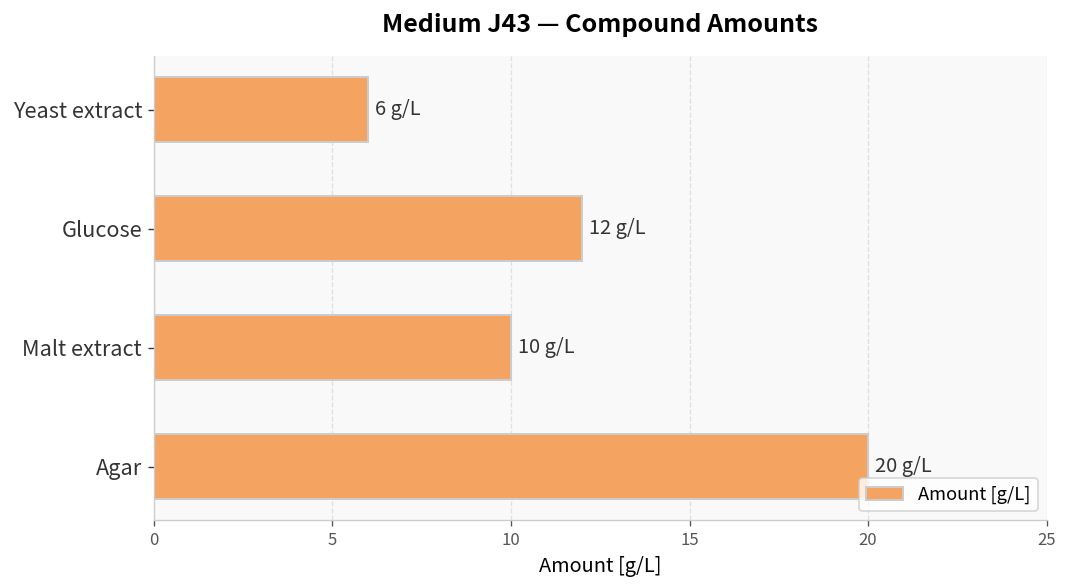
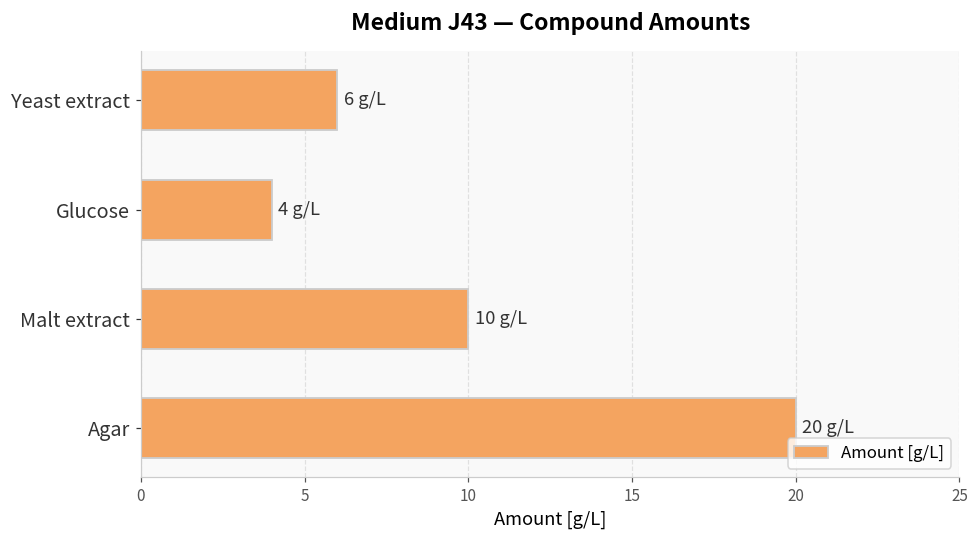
Glucose: 12 -> 4
